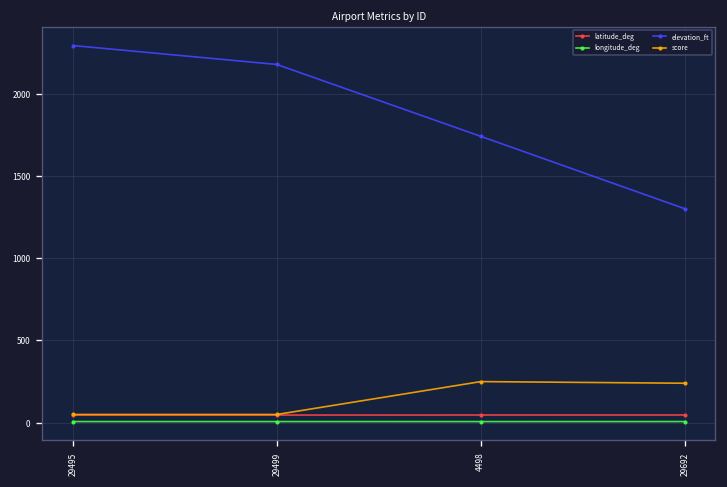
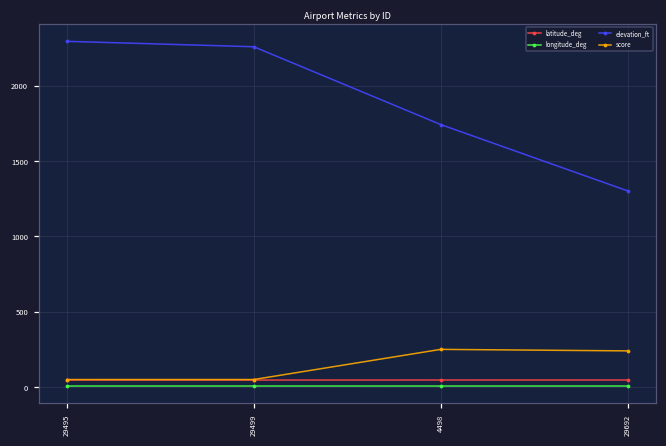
elevation_ft, 29499: 2180 -> 2260
